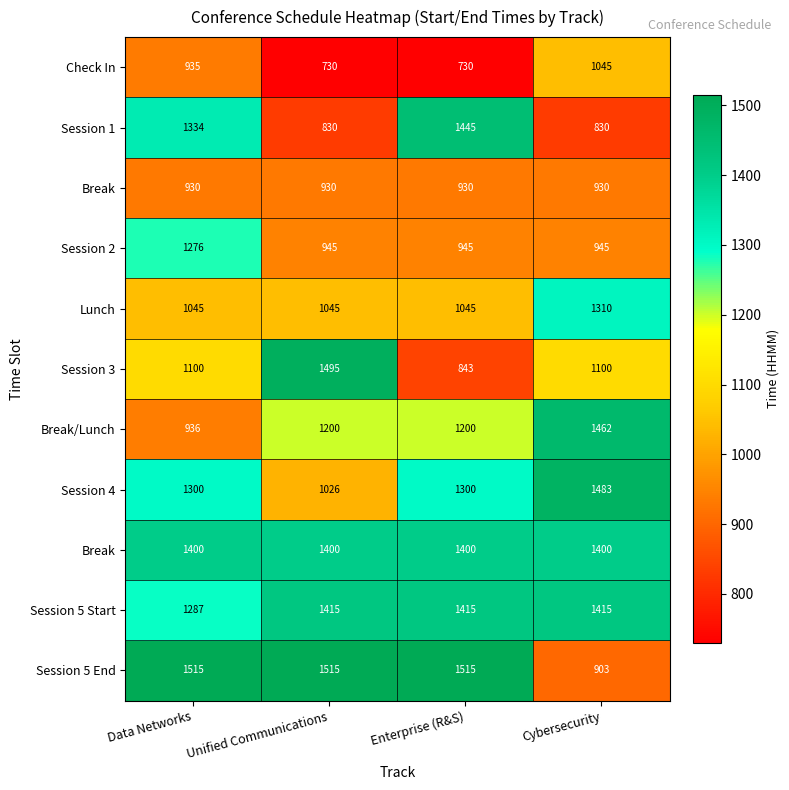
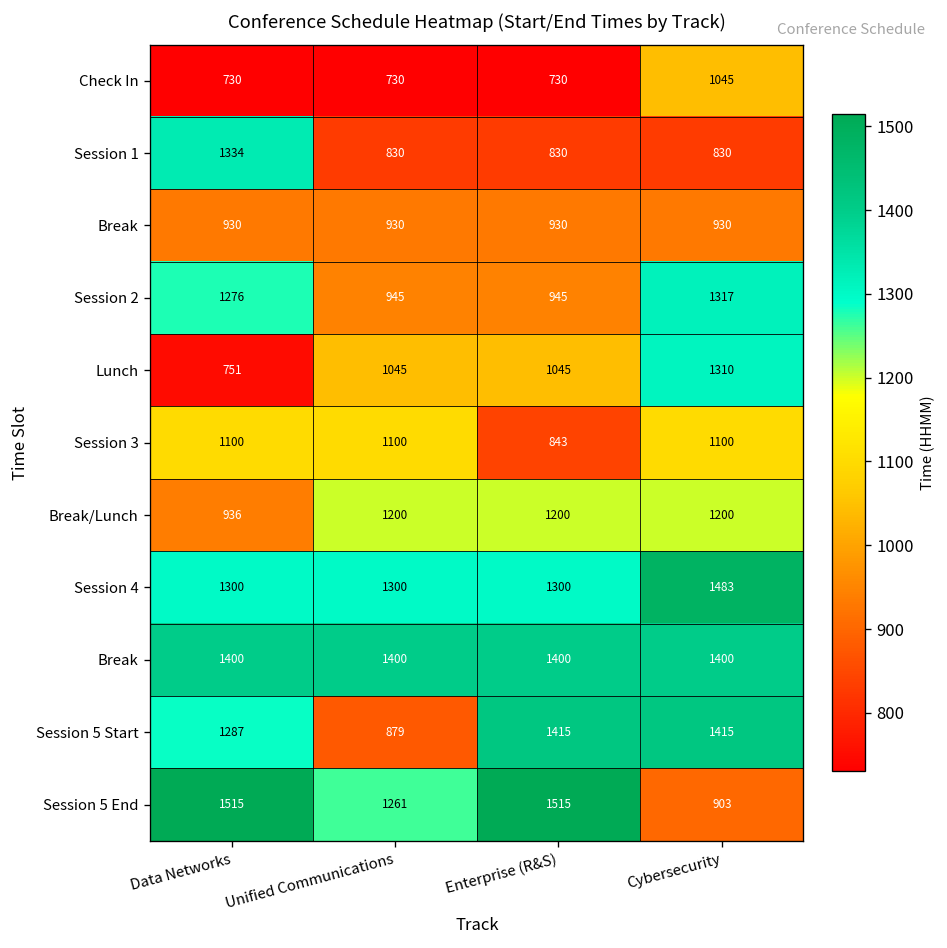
Check In, Data Networks: 935 -> 730
Session 1, Enterprise (R&S): 1445 -> 830
Session 2, Cybersecurity: 945 -> 1317
Lunch, Data Networks: 1045 -> 751
Session 3, Unified Communications: 1495 -> 1100
Break/Lunch, Cybersecurity: 1462 -> 1200
Session 4, Unified Communications: 1026 -> 1300
Session 5 Start, Unified Communications: 1415 -> 879
Session 5 End, Unified Communications: 1515 -> 1261
